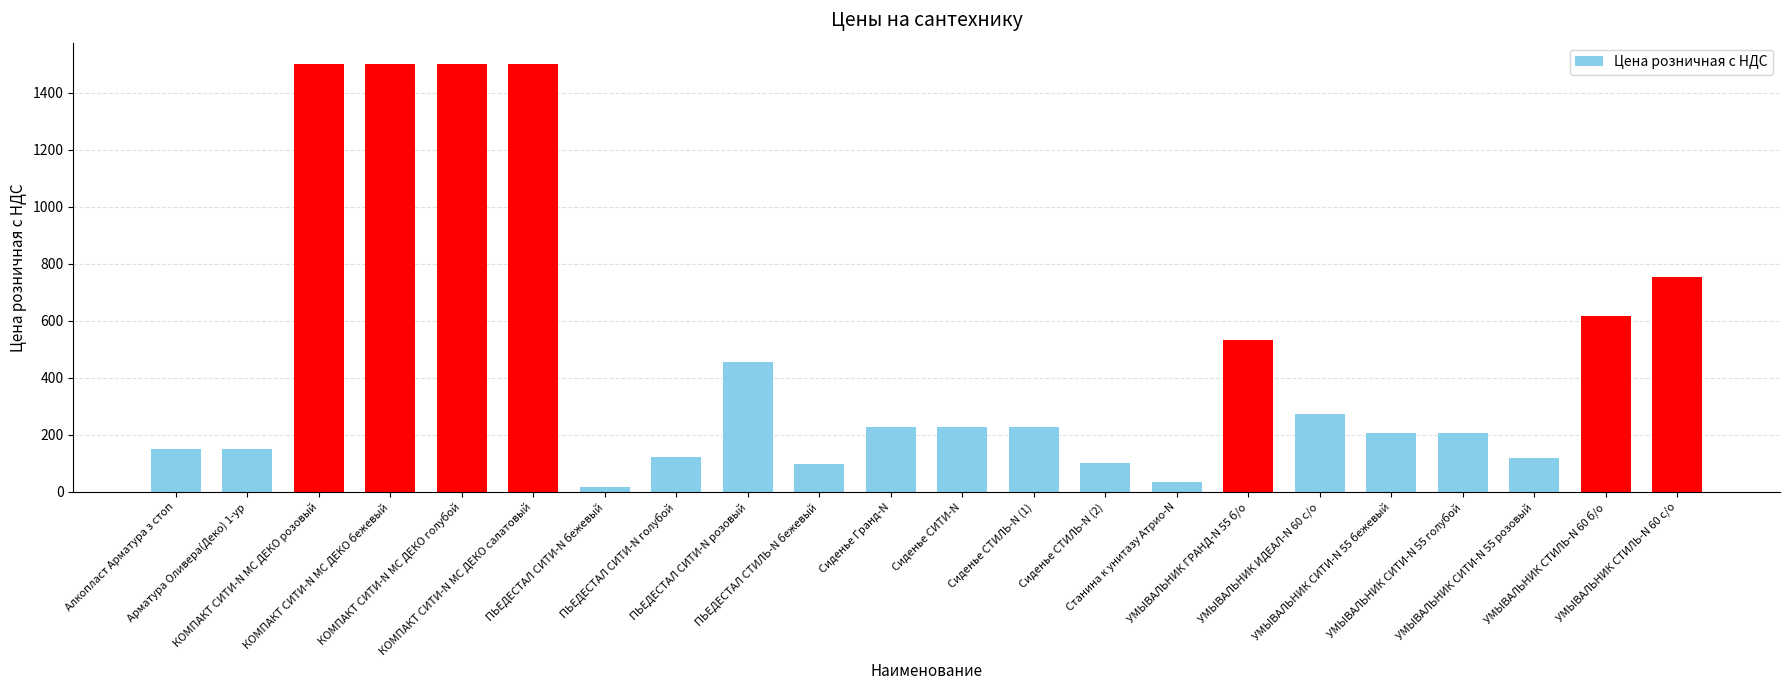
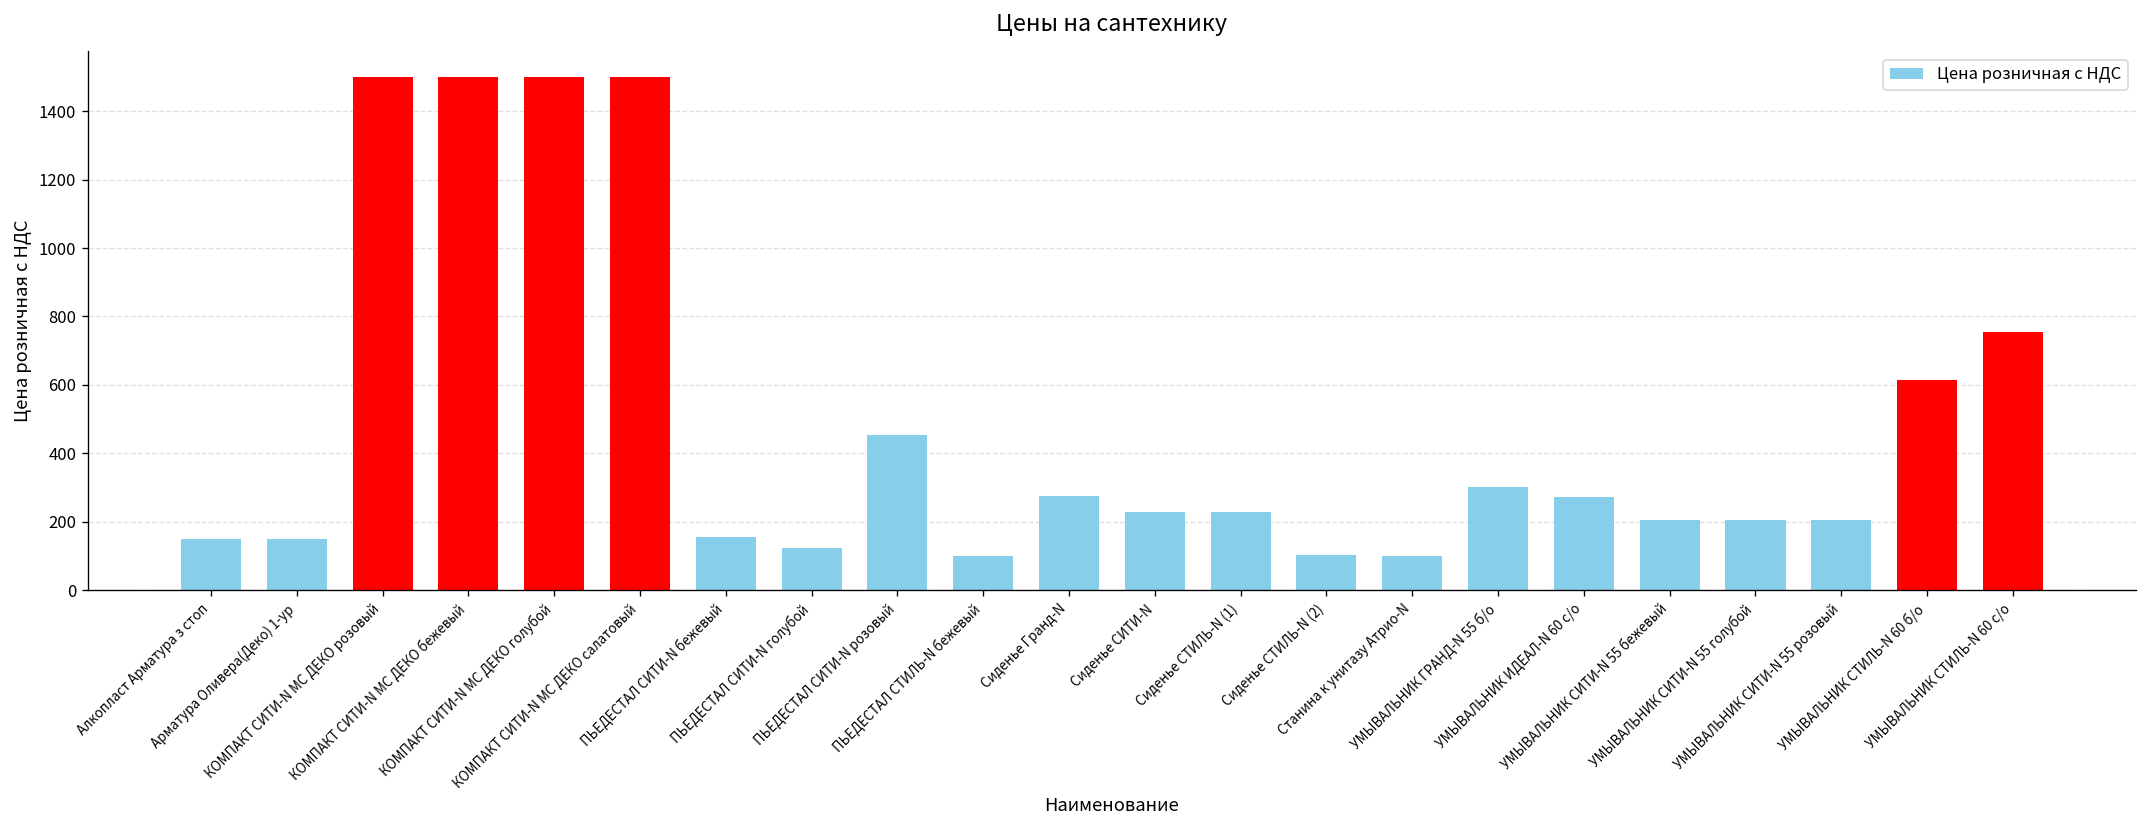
ПЬЕДЕСТАЛ СИТИ-N бежевый: 20 -> 160
Сиденье Гранд-N: 230 -> 270
Станина к унитазу Атрио-N: 30 -> 100
УМЫВАЛЬНИК ГРАНД-N 55 б/о: 530 -> 300
УМЫВАЛЬНИК СИТИ-N 55 розовый: 120 -> 210
